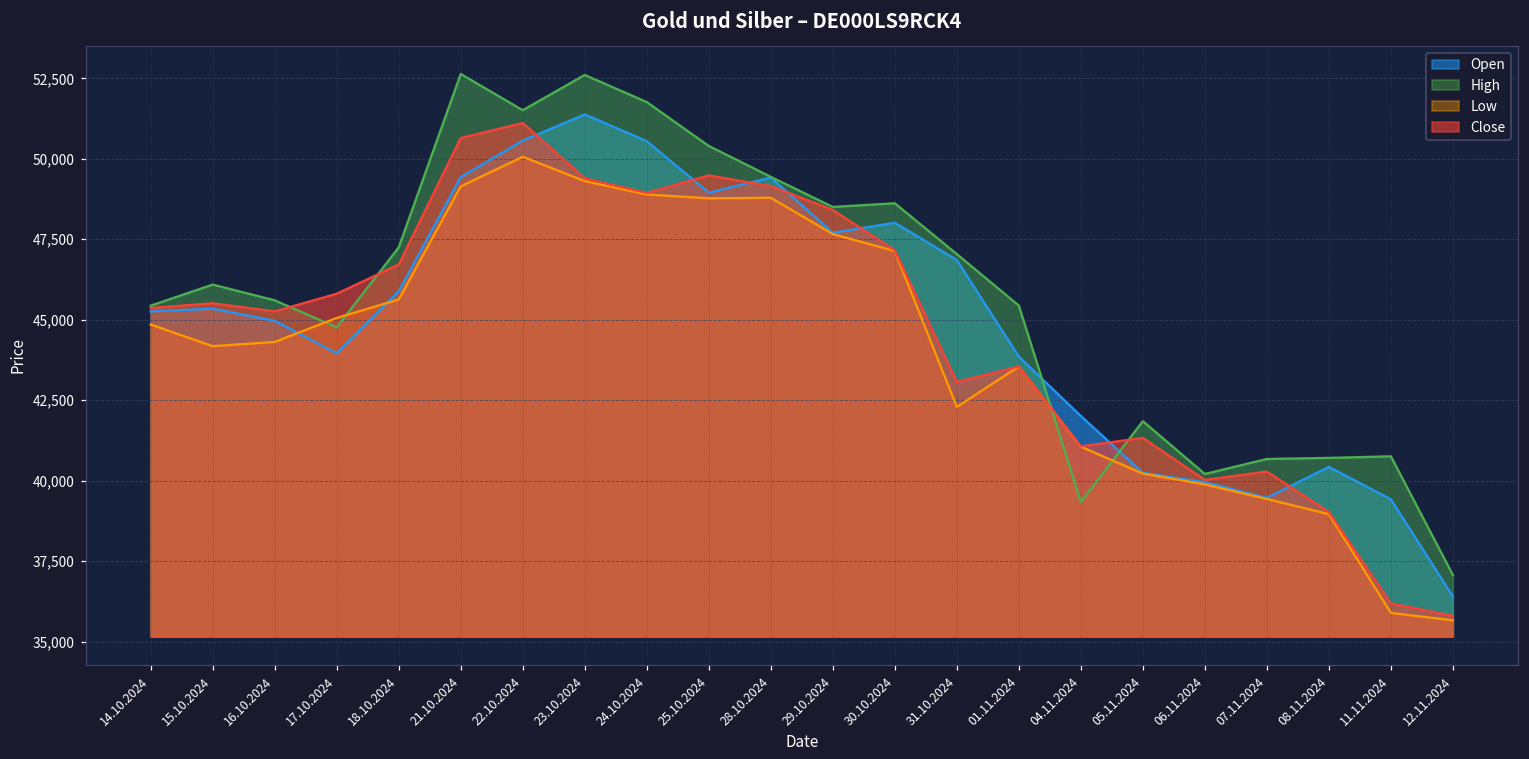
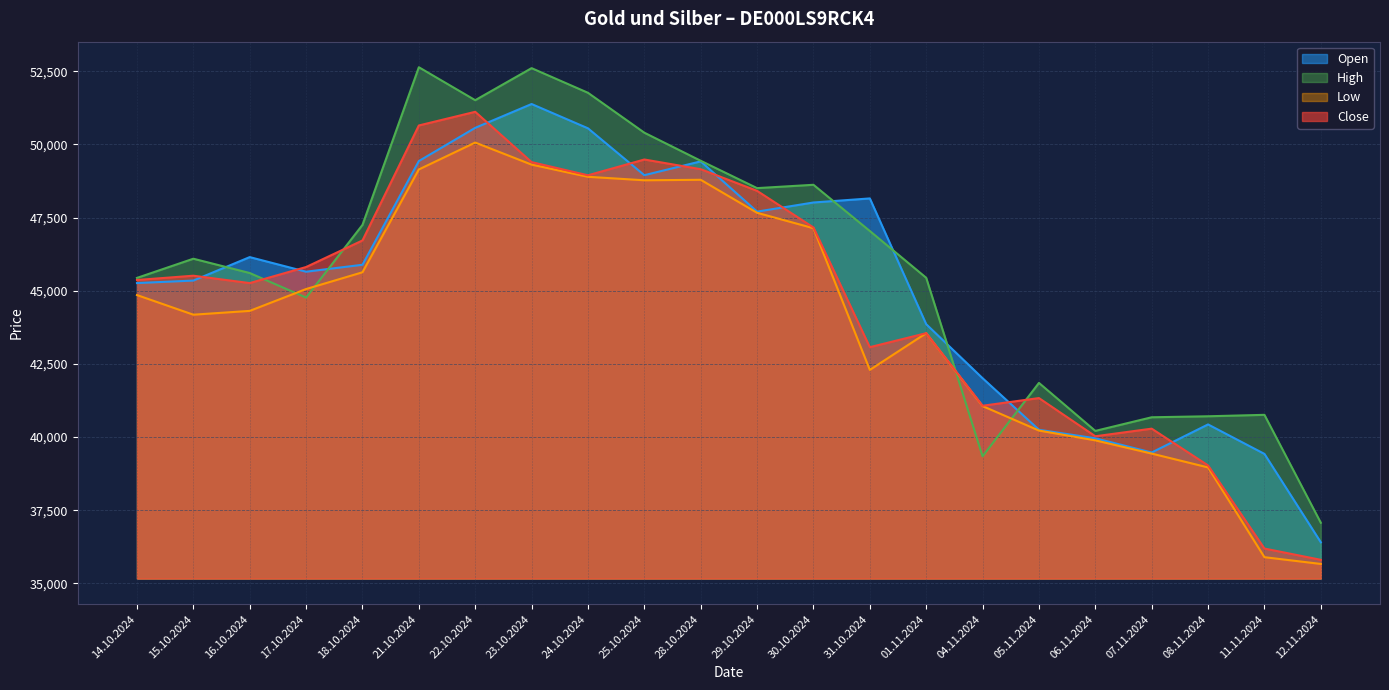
Open, 16.10.2024: 45,000 -> 46,100
Open, 17.10.2024: 44,000 -> 45,600
Open, 31.10.2024: 46,900 -> 48,200
